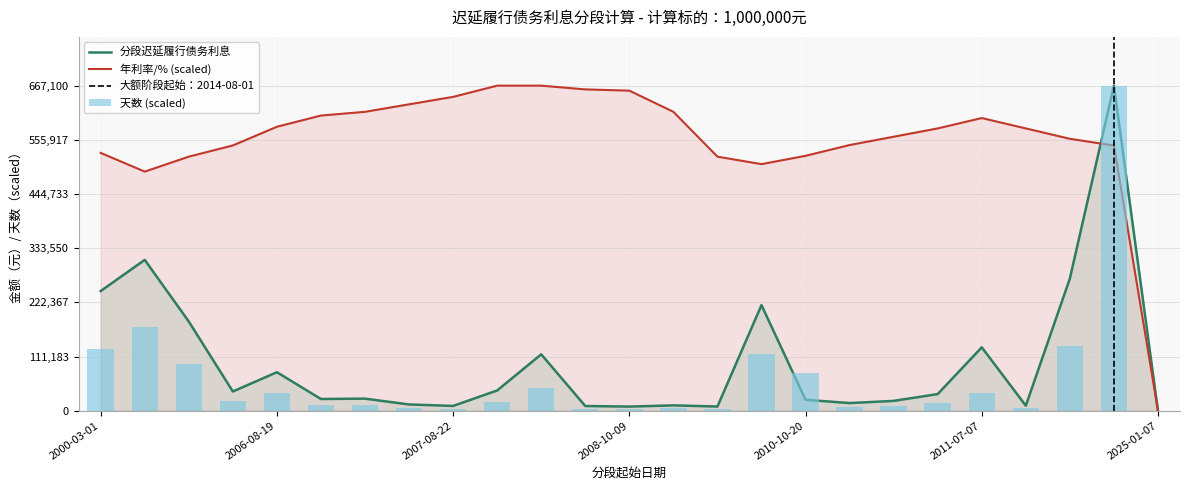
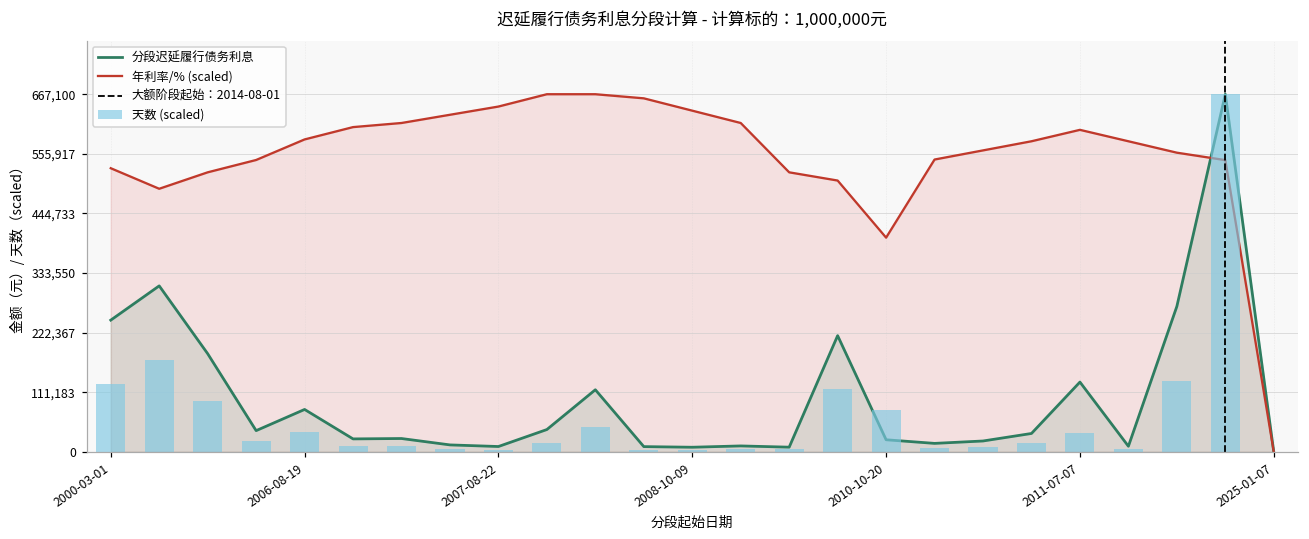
年利率/% (scaled), 2008-10-09: 660,000 -> 640,000
年利率/% (scaled), 2010-10-20: 520,000 -> 400,000
